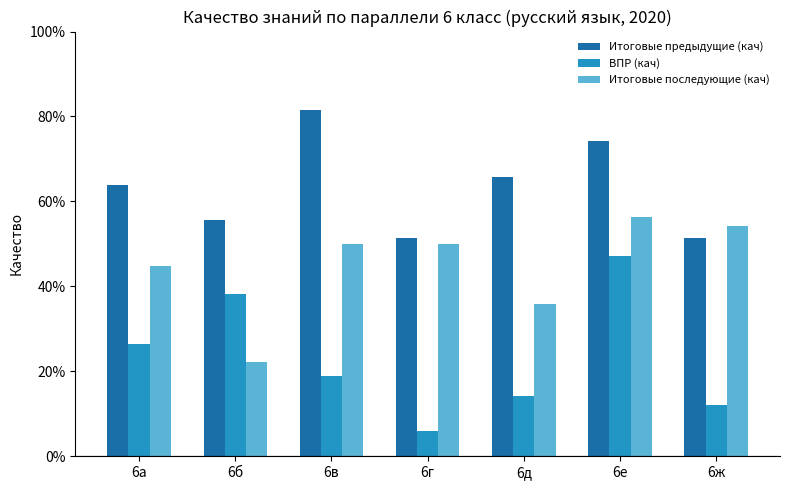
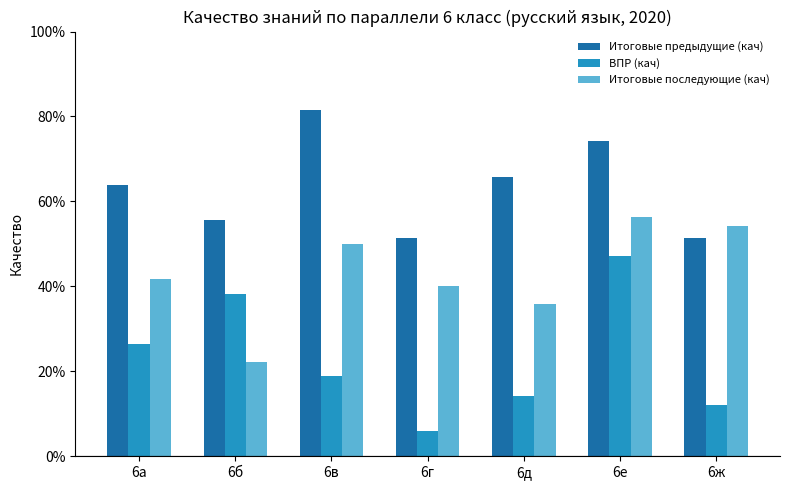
Итоговые последующие (кач), 6а: 45% -> 42%
Итоговые последующие (кач), 6г: 50% -> 40%
